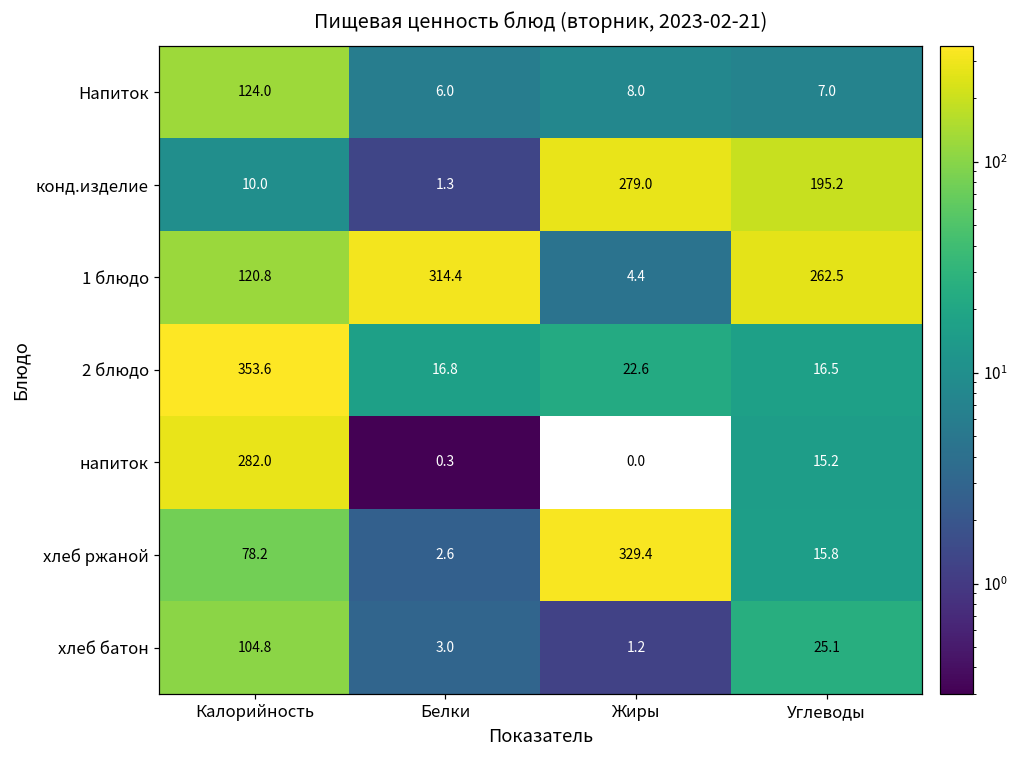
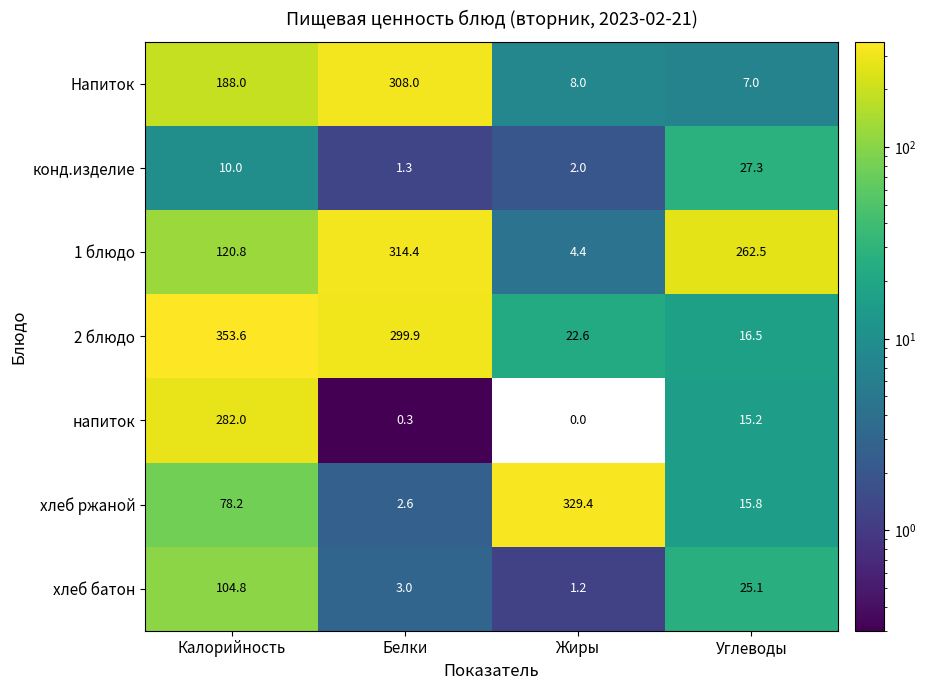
Напиток, Калорийность: 124.0 -> 188.0
Напиток, Белки: 6.0 -> 308.0
конд.изделие, Жиры: 279.0 -> 2.0
конд.изделие, Углеводы: 195.2 -> 27.3
2 блюдо, Белки: 16.8 -> 299.9
